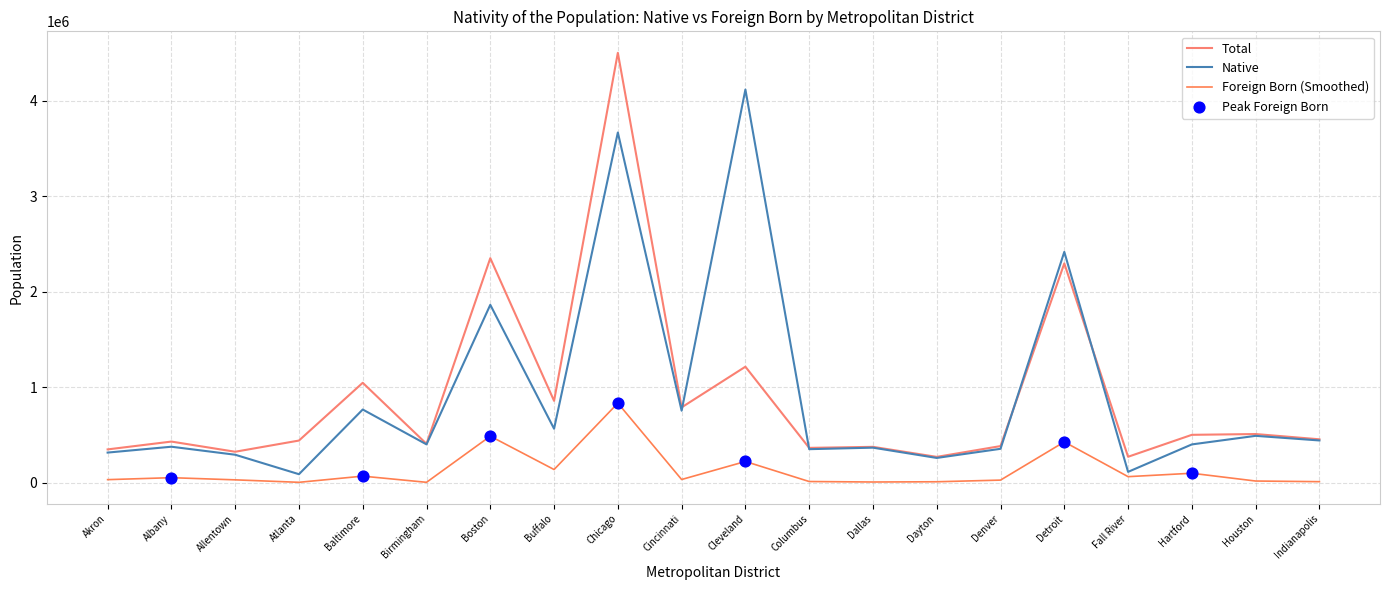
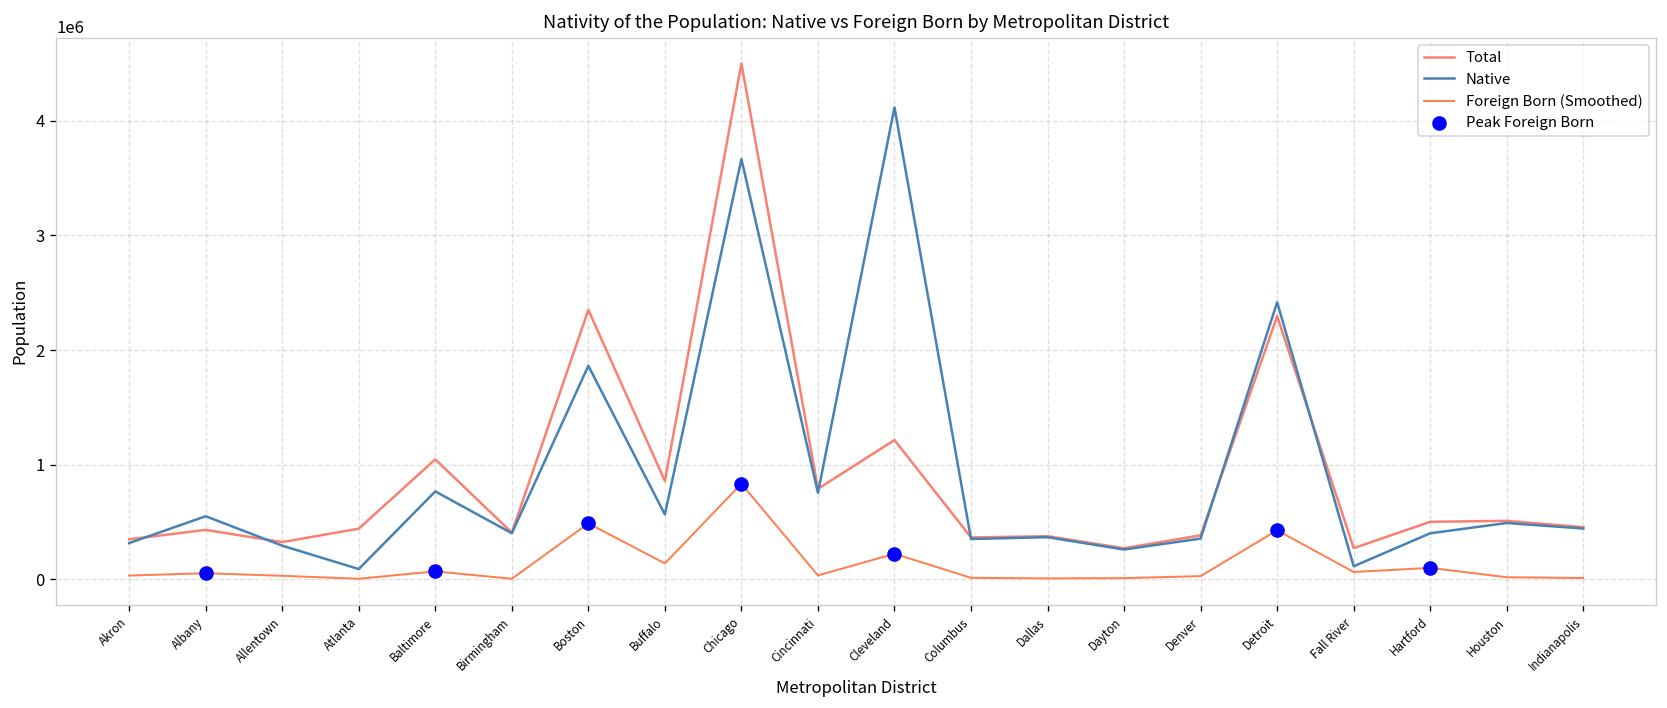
Native, Albany: 400000 -> 600000
